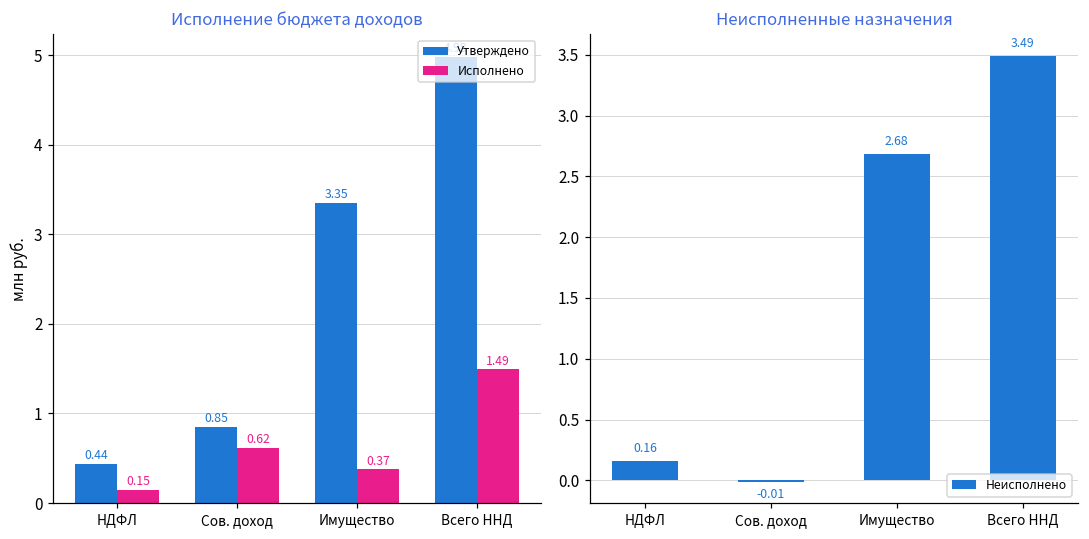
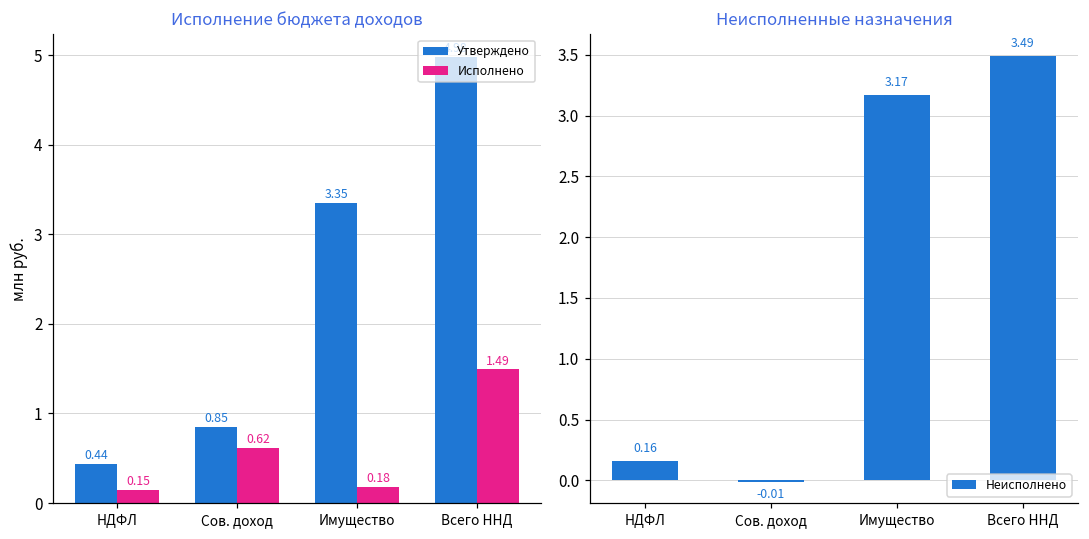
Исполнение бюджета доходов, Исполнено, Имущество: 0.37 -> 0.18
Неисполненные назначения, Имущество: 2.68 -> 3.17
